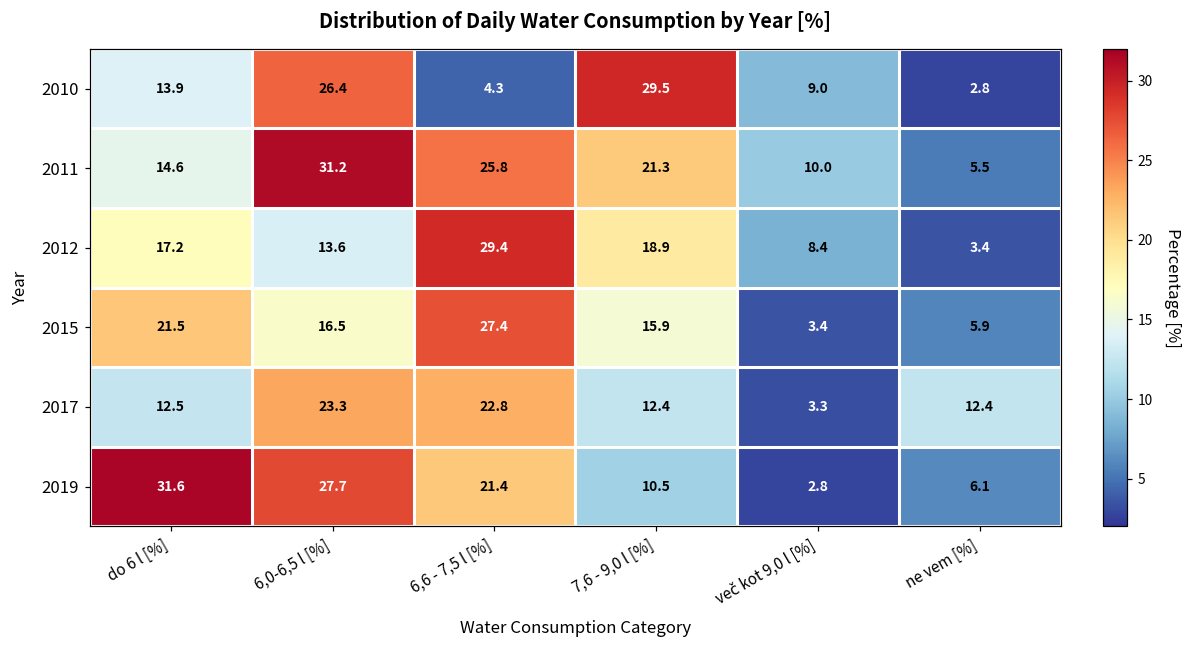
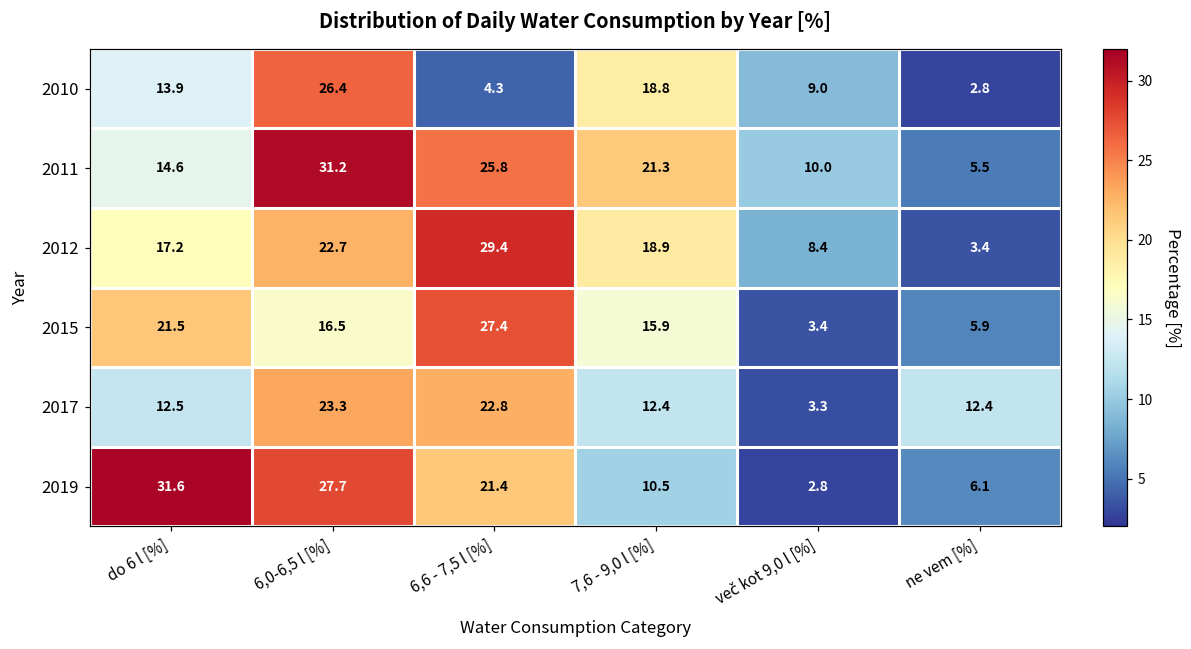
2010, 7,6 - 9,0 l [%]: 29.5 -> 18.8
2012, 6,0-6,5 l [%]: 13.6 -> 22.7
